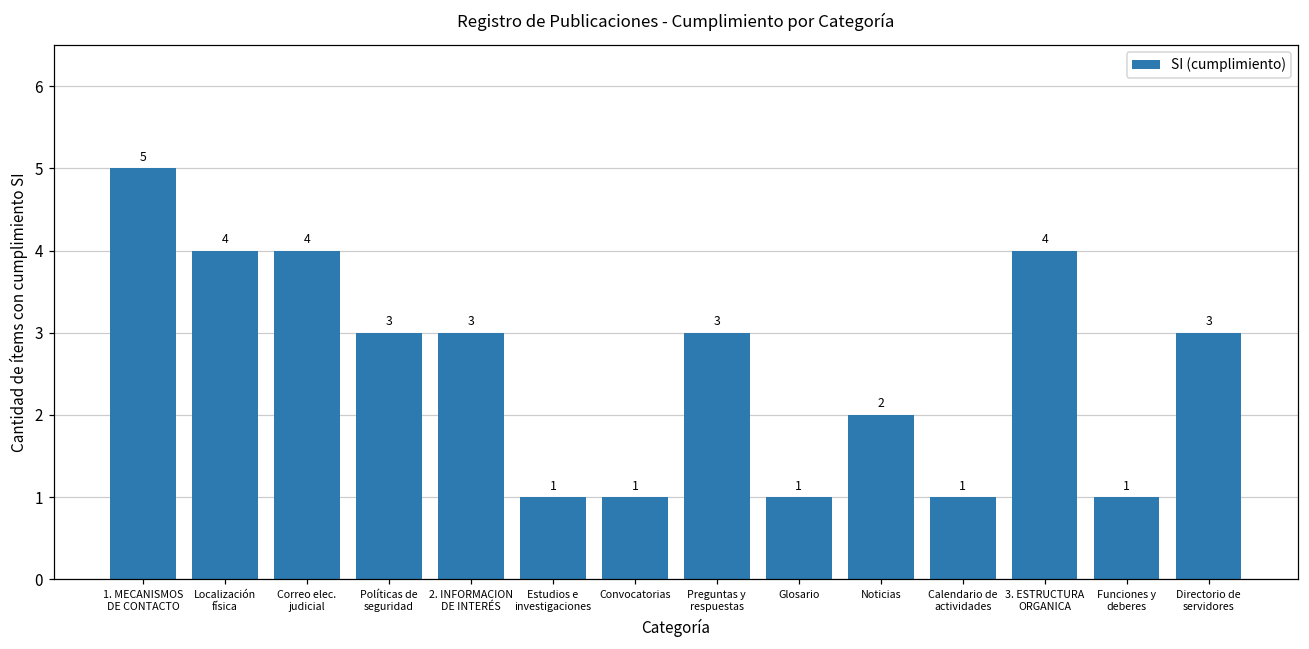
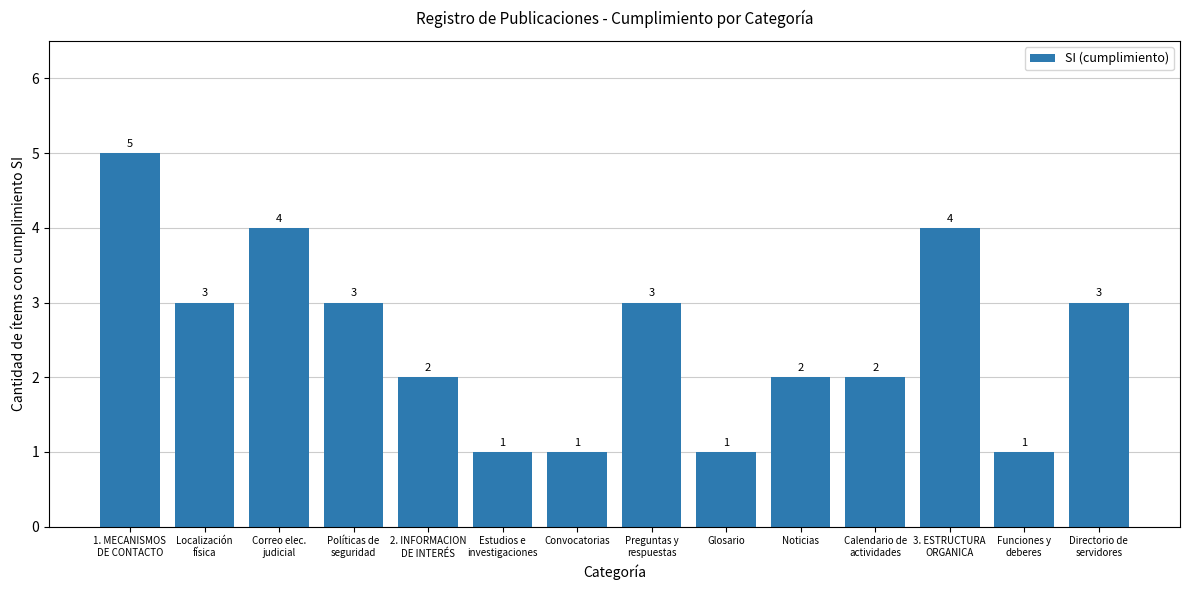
Localización física: 4 -> 3
2. INFORMACION DE INTERÉS: 3 -> 2
Calendario de actividades: 1 -> 2
